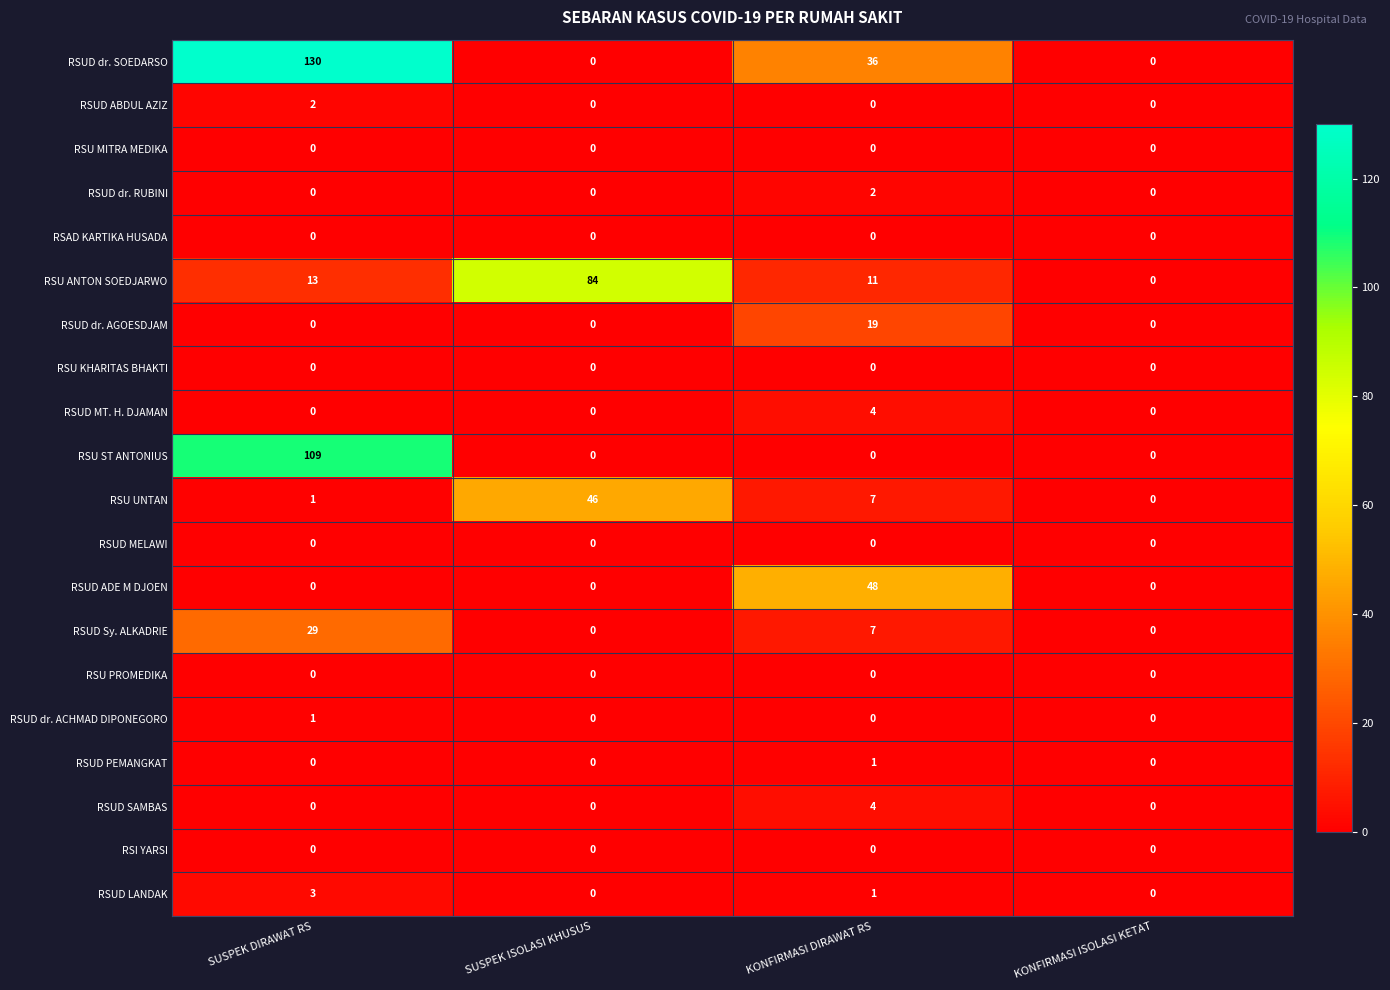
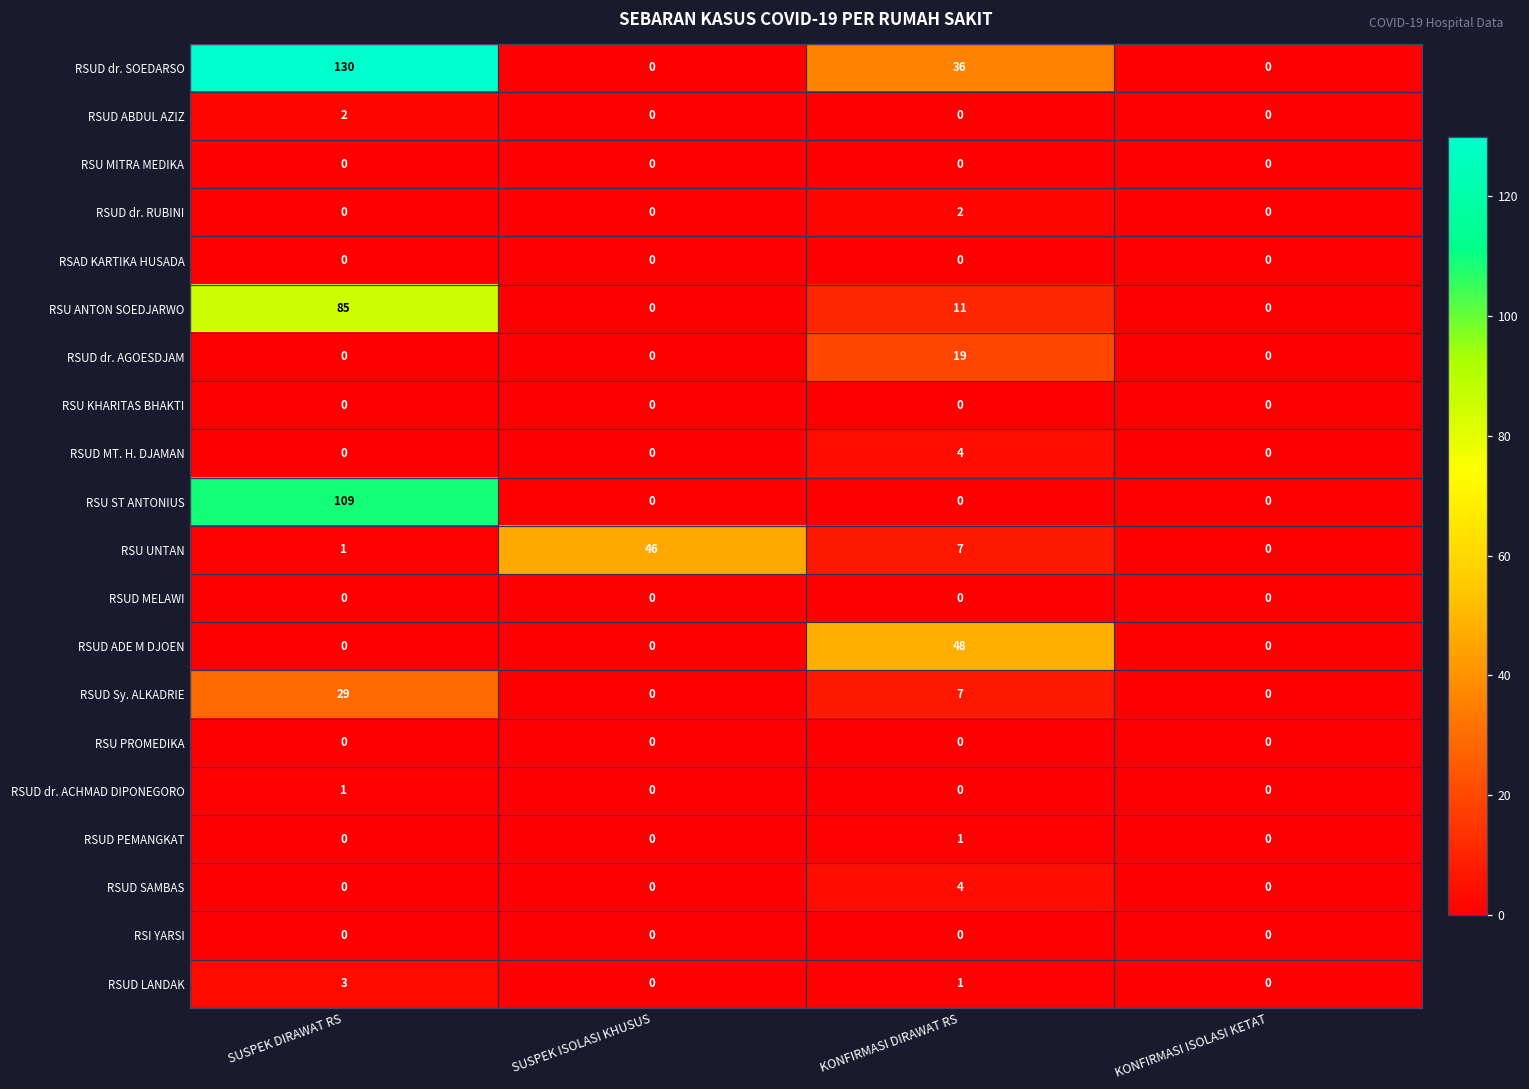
RSU ANTON SOEDJARWO, SUSPEK DIRAWAT RS: 13 -> 85
RSU ANTON SOEDJARWO, SUSPEK ISOLASI KHUSUS: 84 -> 0
